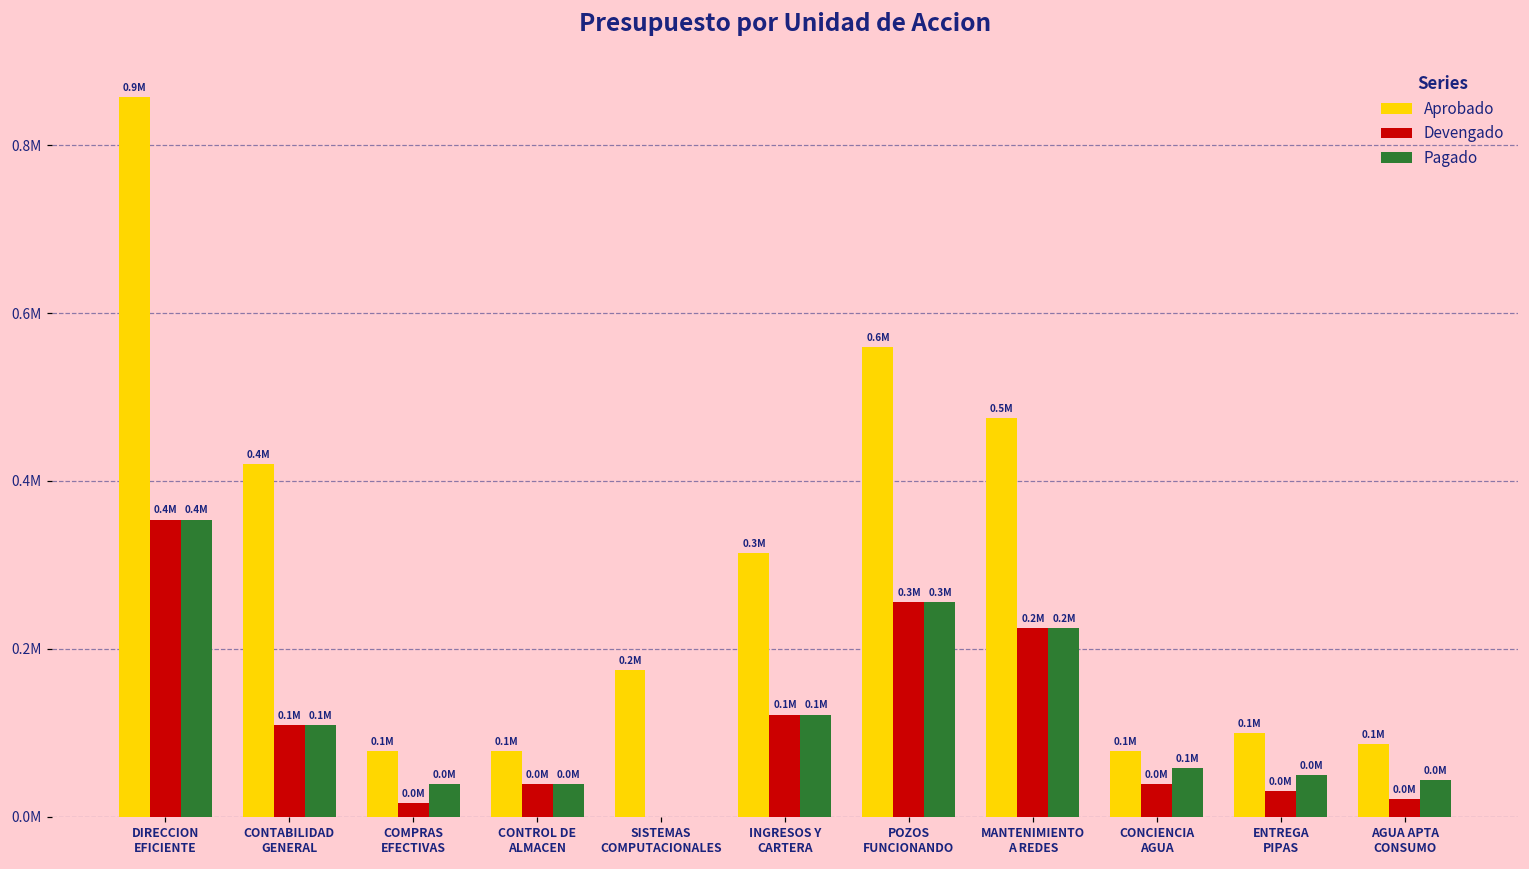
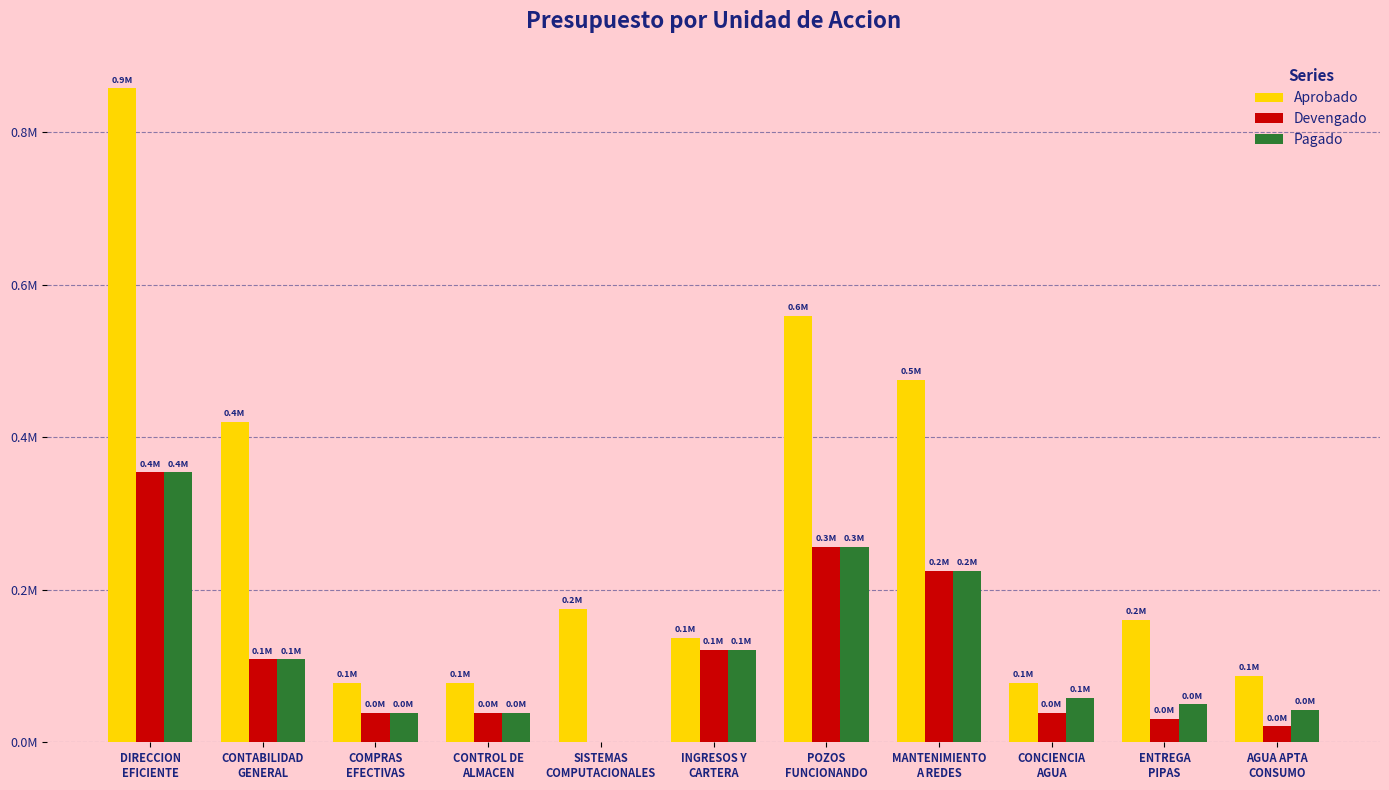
Devengado, COMPRAS EFECTIVAS: 20000 -> 40000
Aprobado, INGRESOS Y CARTERA: 0.3M -> 0.1M
Aprobado, ENTREGA PIPAS: 0.1M -> 0.2M
